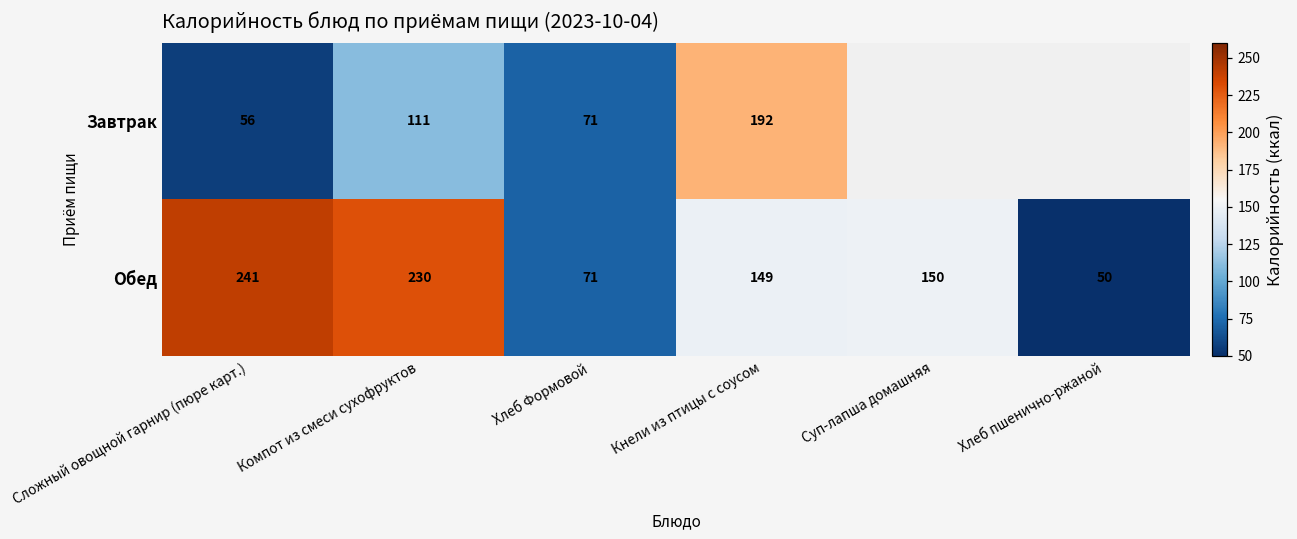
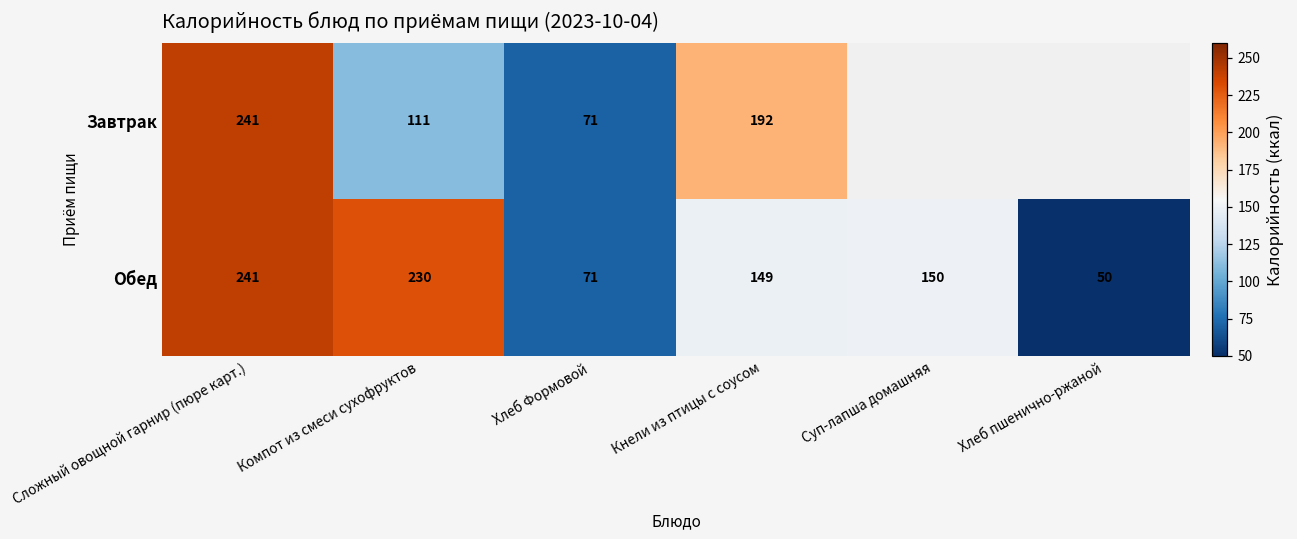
Завтрак, Сложный овощной гарнир (пюре карт.): 56 -> 241
